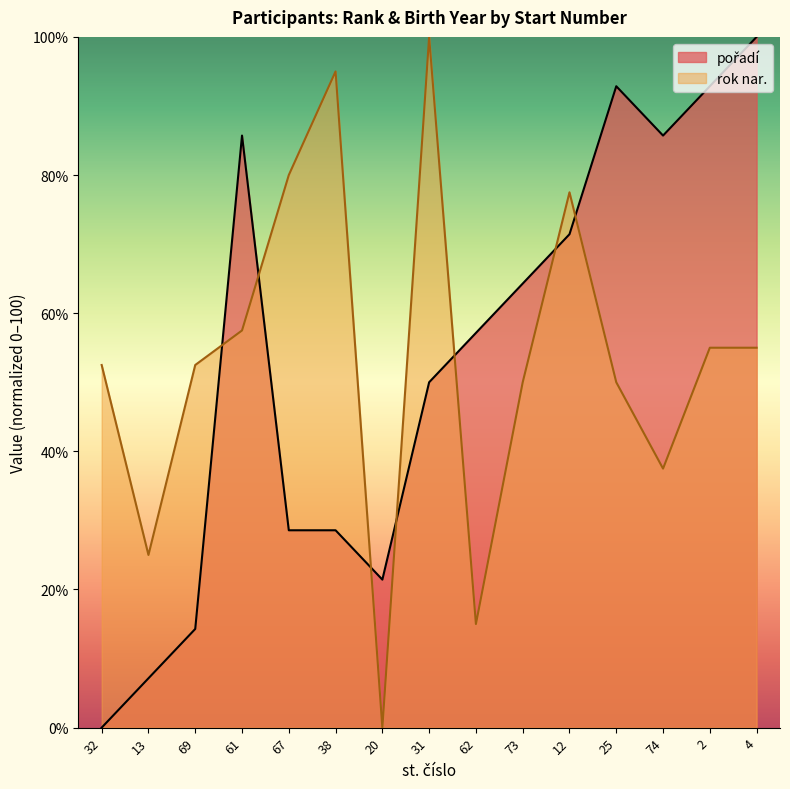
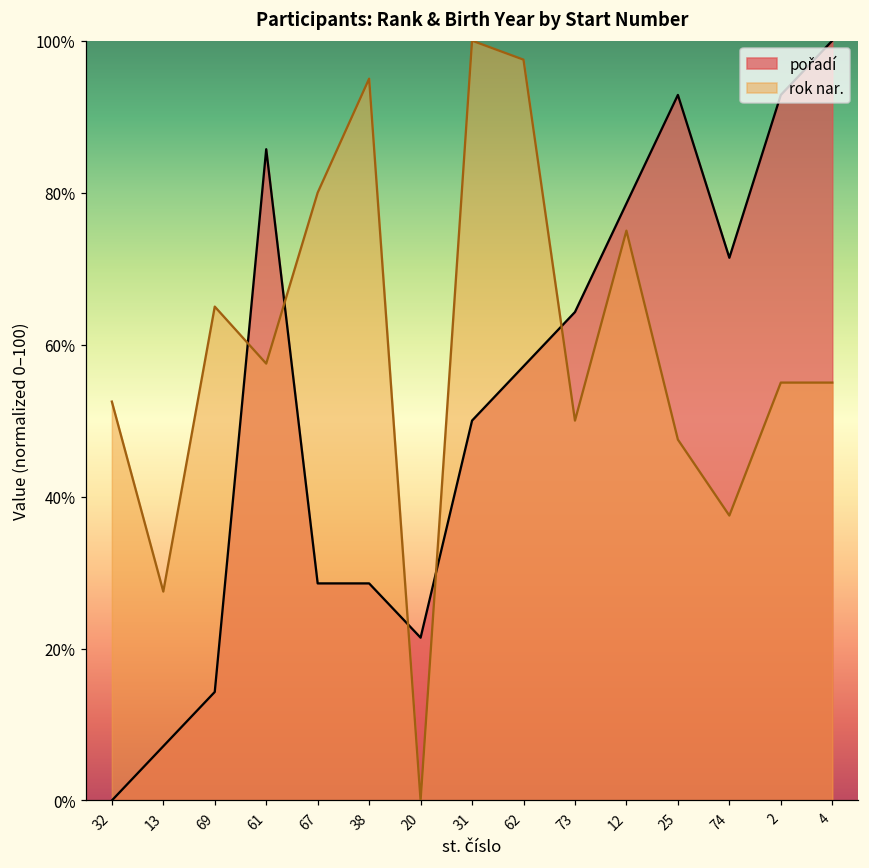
rok nar., 13: 25% -> 28%
rok nar., 69: 53% -> 65%
rok nar., 62: 15% -> 98%
pořadí, 12: 71% -> 79%
rok nar., 12: 78% -> 75%
rok nar., 25: 50% -> 48%
pořadí, 74: 86% -> 71%
